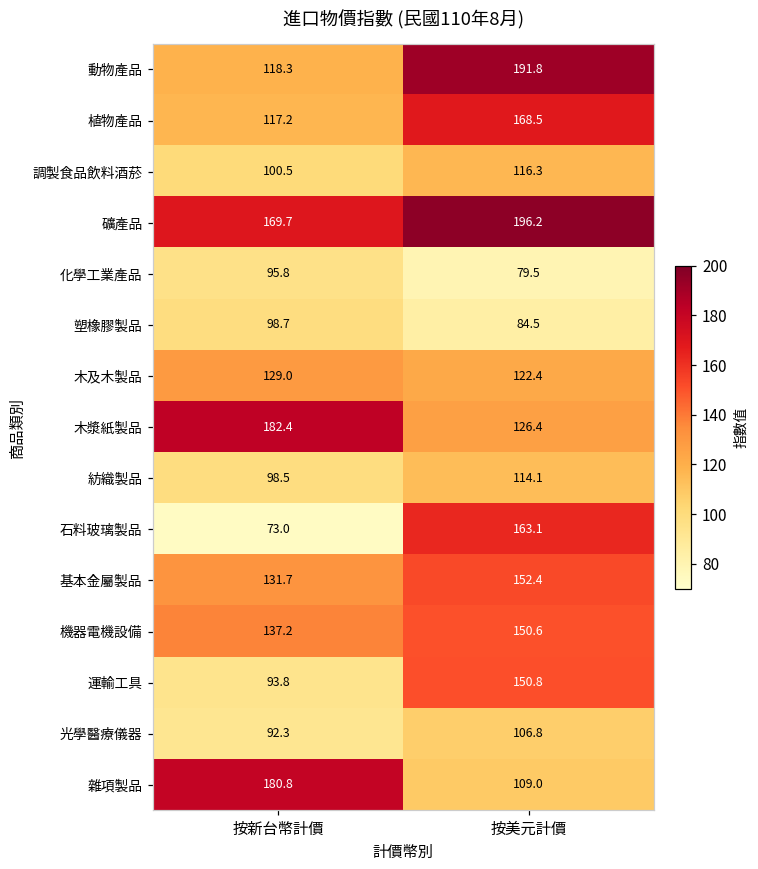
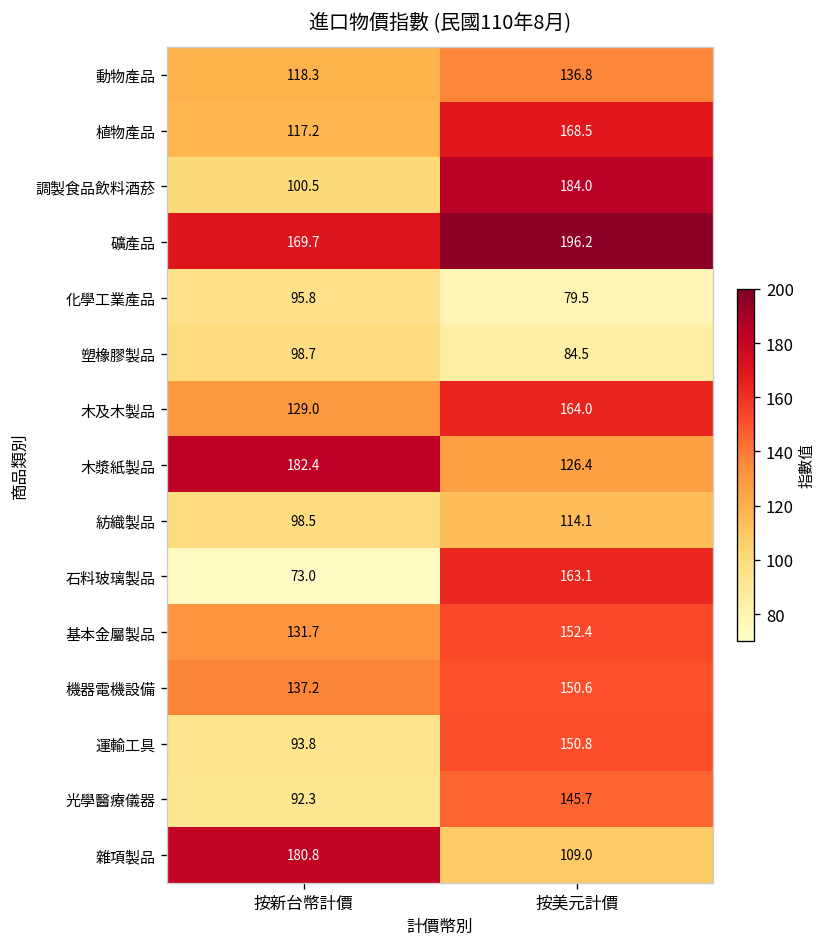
動物產品, 按美元計價: 191.8 -> 136.8
調製食品飲料酒菸, 按美元計價: 116.3 -> 184.0
木及木製品, 按美元計價: 122.4 -> 164.0
光學醫療儀器, 按美元計價: 106.8 -> 145.7
